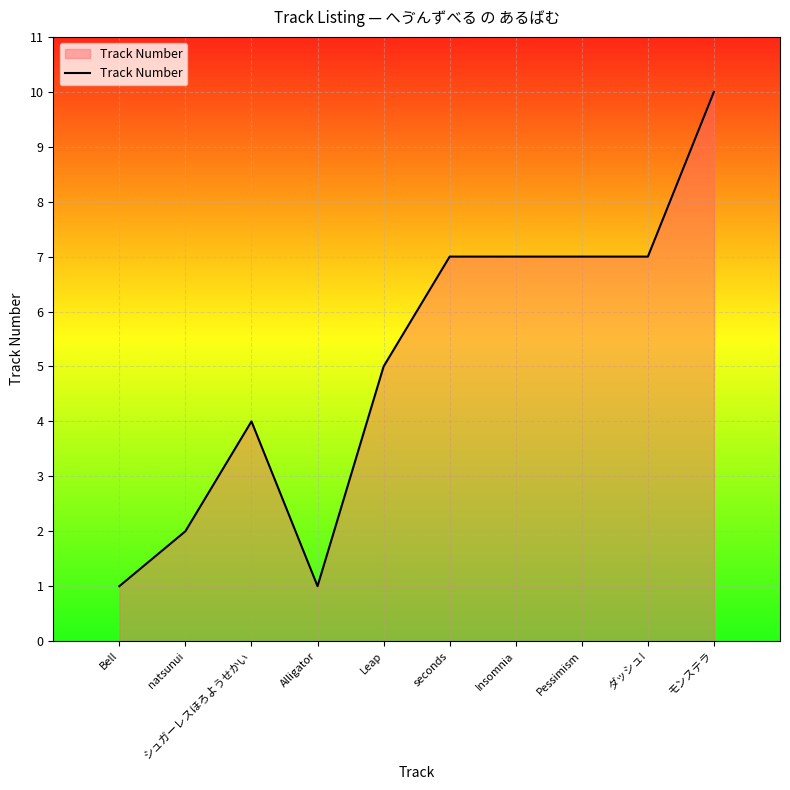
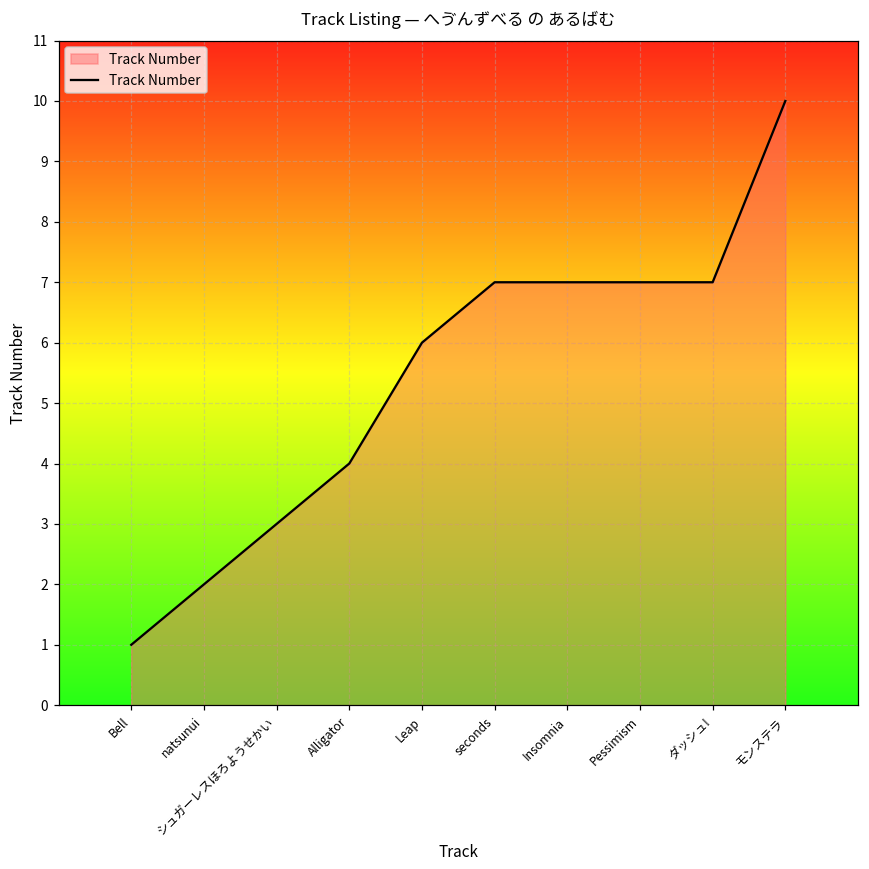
シュガーレスほろようせかい: 4 -> 3
Alligator: 1 -> 4
Leap: 5 -> 6
